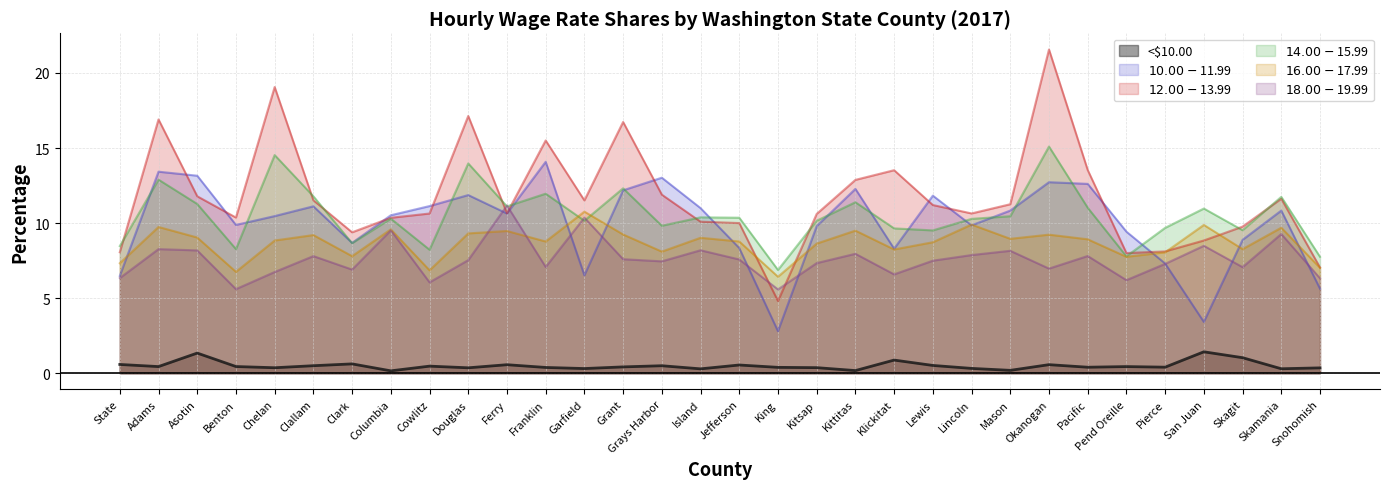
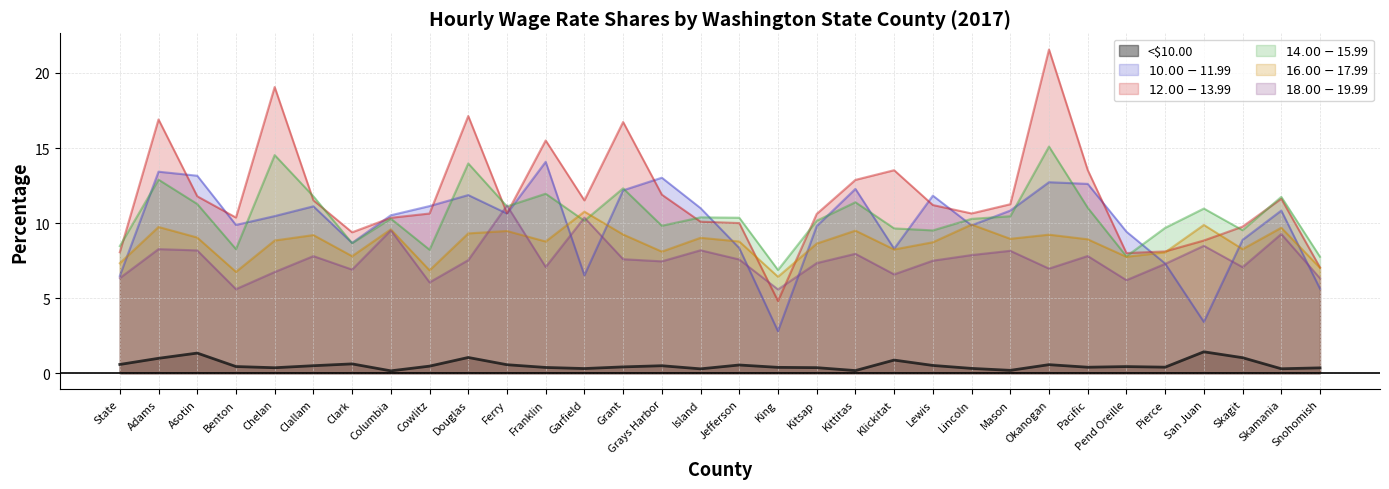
<$10.00, Adams: 0.4 -> 1.0
<$10.00, Douglas: 0.4 -> 1.0
